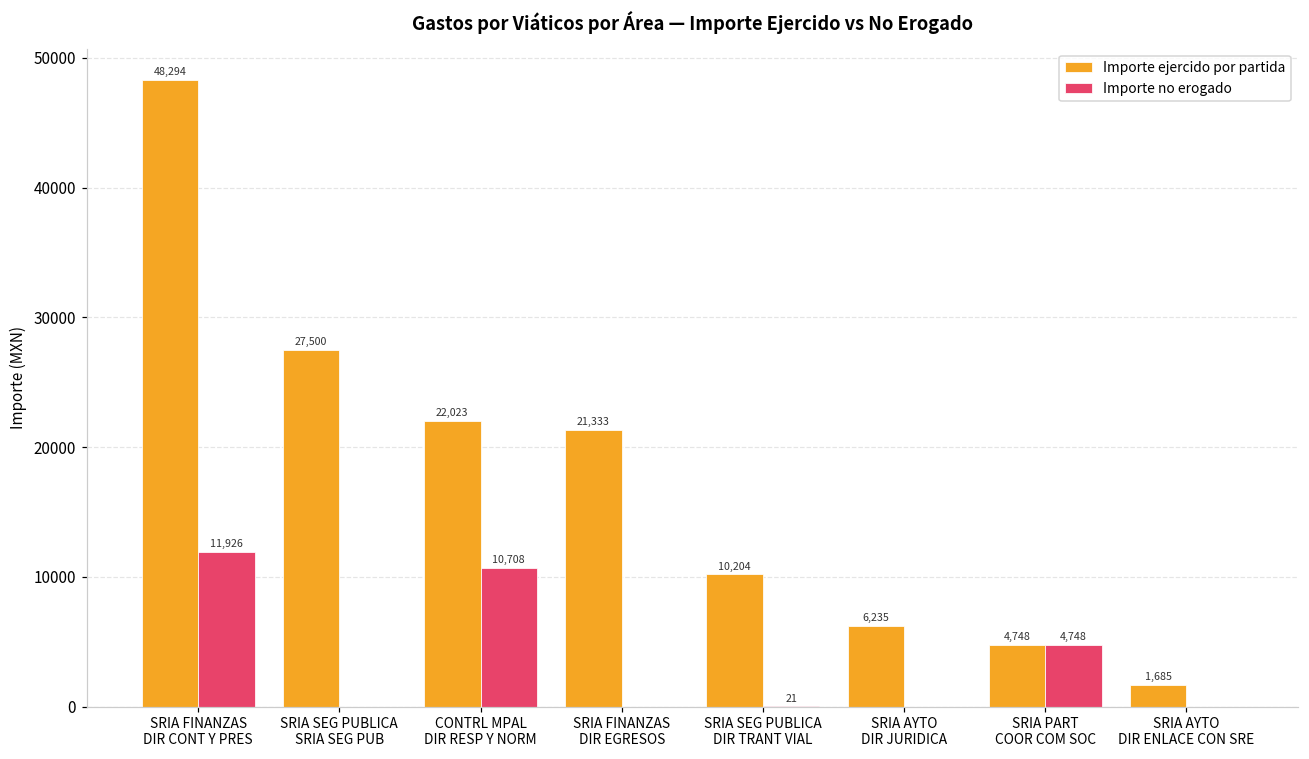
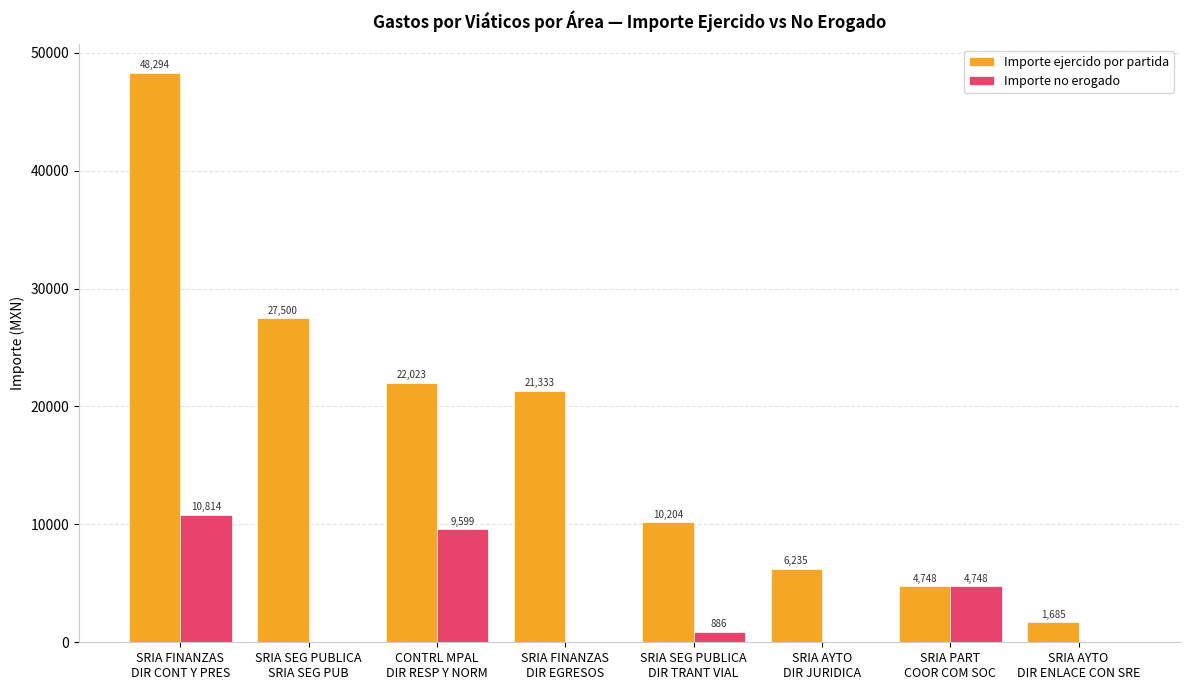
Importe no erogado, SRIA FINANZAS DIR CONT Y PRES: 11,926 -> 10,814
Importe no erogado, CONTRL MPAL DIR RESP Y NORM: 10,708 -> 9,599
Importe no erogado, SRIA SEG PUBLICA DIR TRANT VIAL: 21 -> 886
